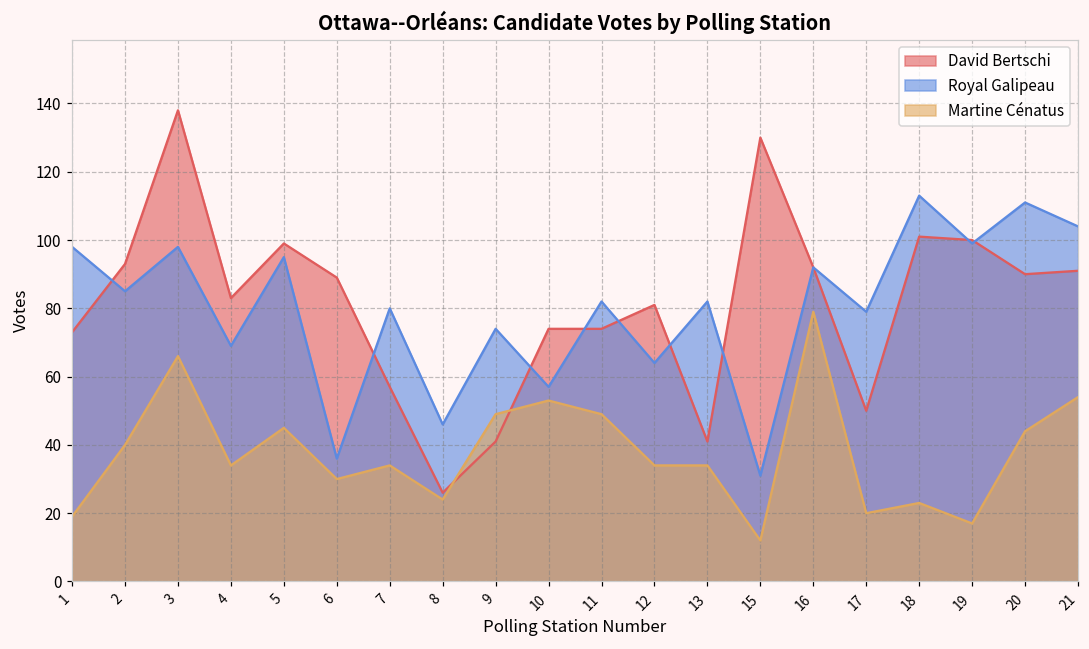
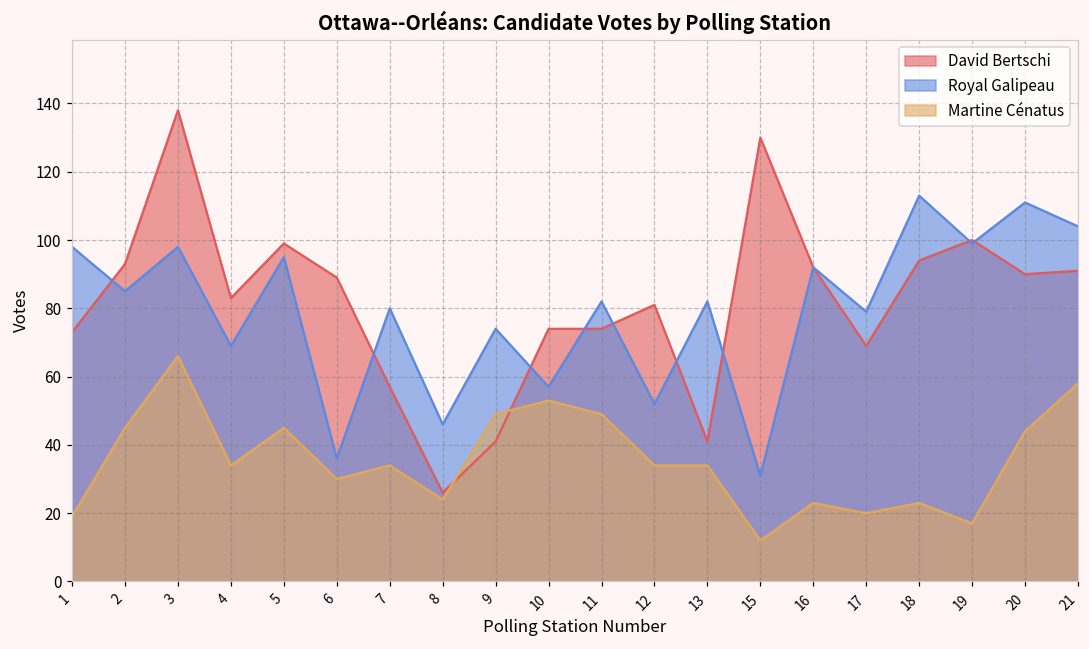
Martine Cénatus, 2: 40 -> 45
Royal Galipeau, 12: 64 -> 52
Martine Cénatus, 16: 79 -> 23
David Bertschi, 17: 50 -> 69
David Bertschi, 18: 101 -> 94
Martine Cénatus, 21: 54 -> 58
